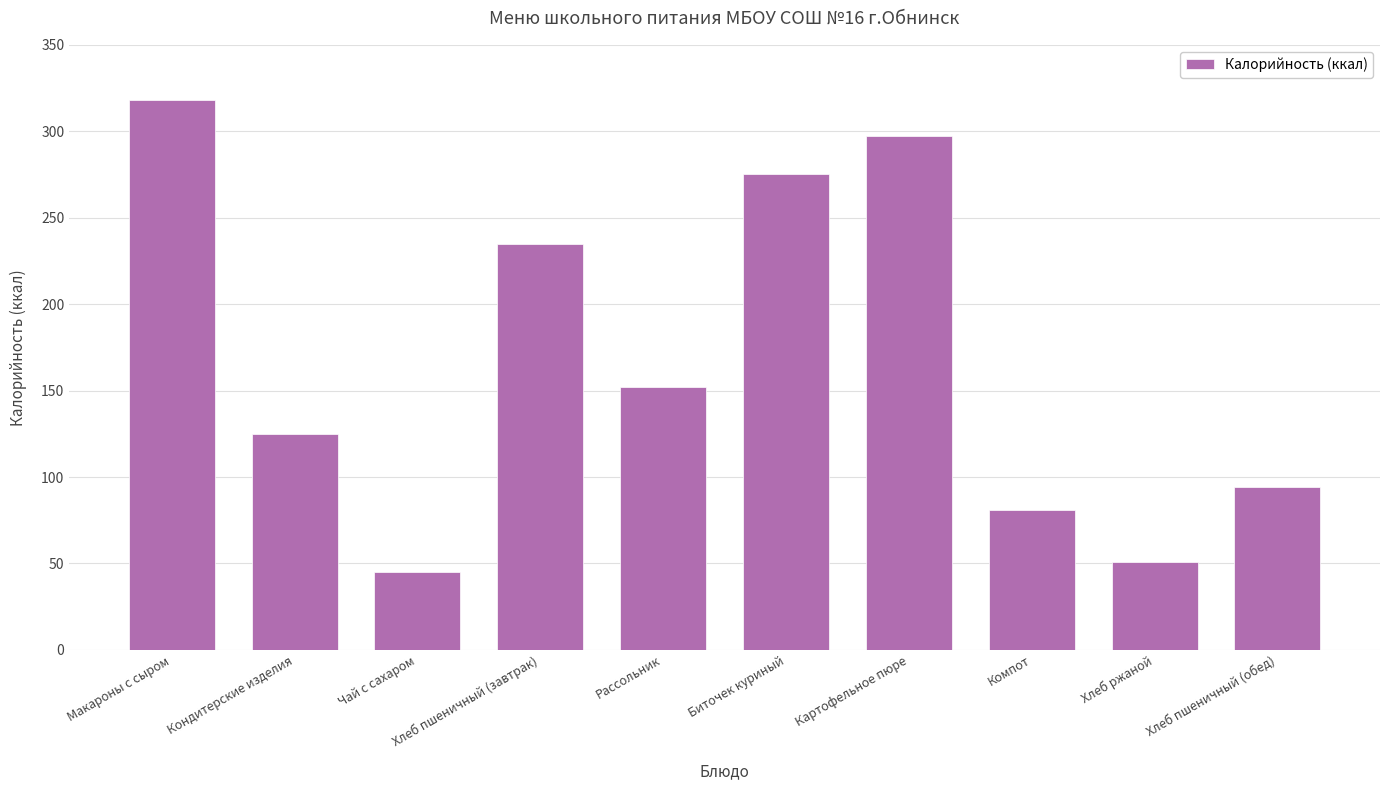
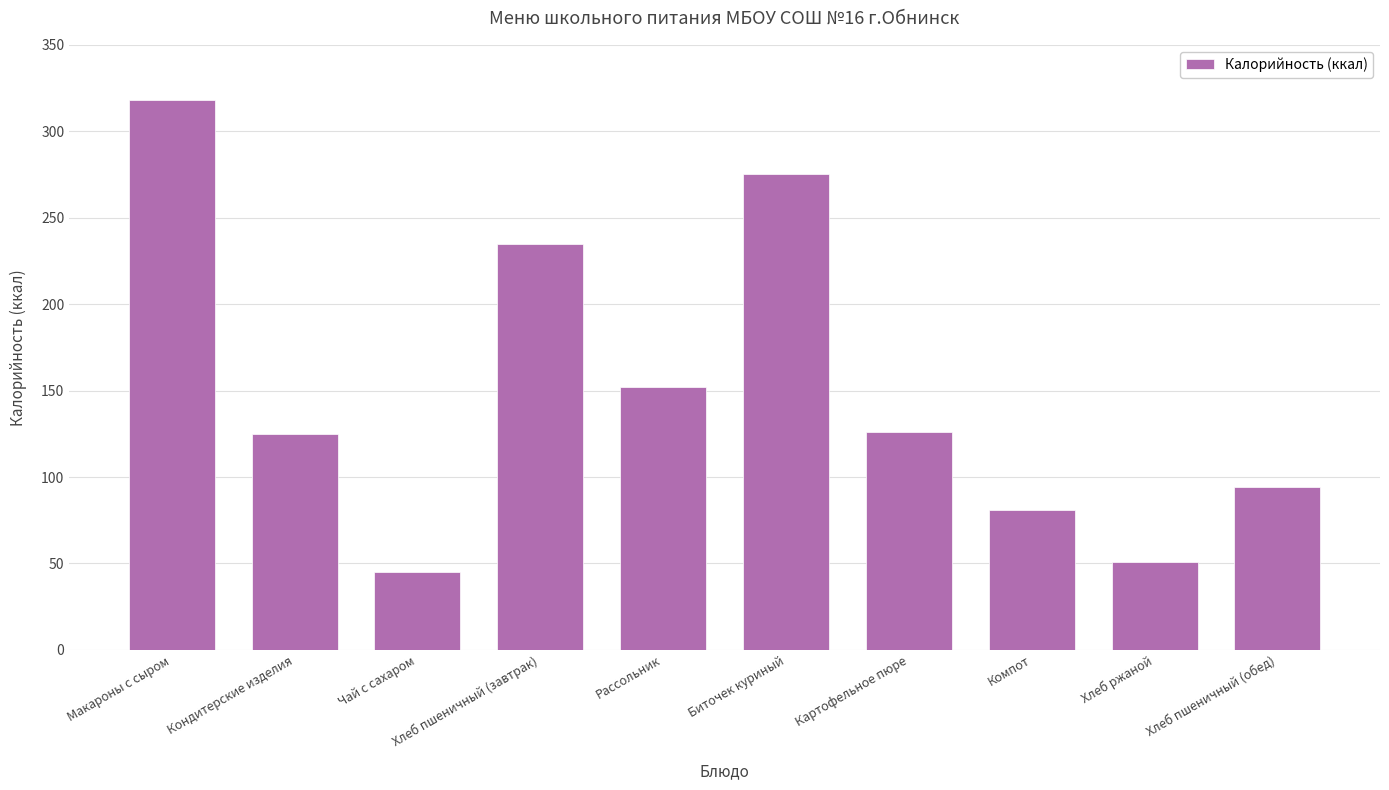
Картофельное пюре: 297 -> 126
